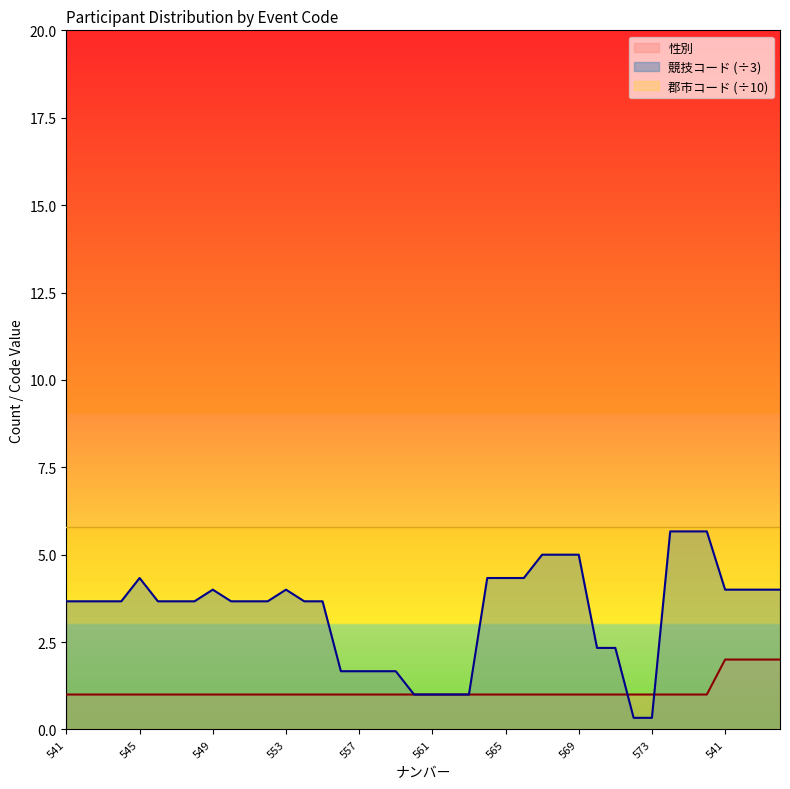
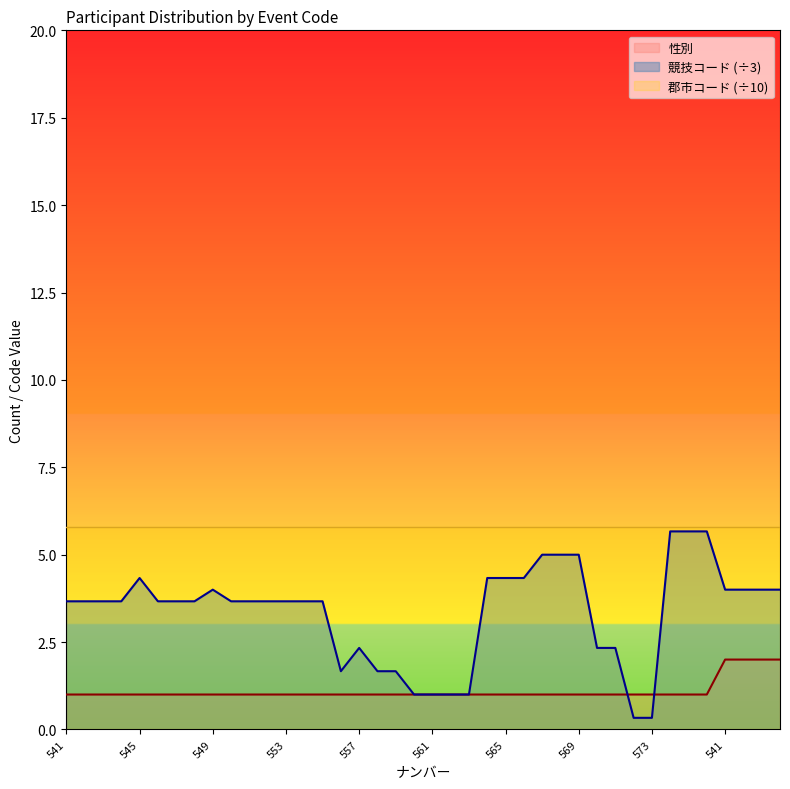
競技コード (÷3), 553: 4.0 -> 3.7
競技コード (÷3), 557: 1.7 -> 2.3
